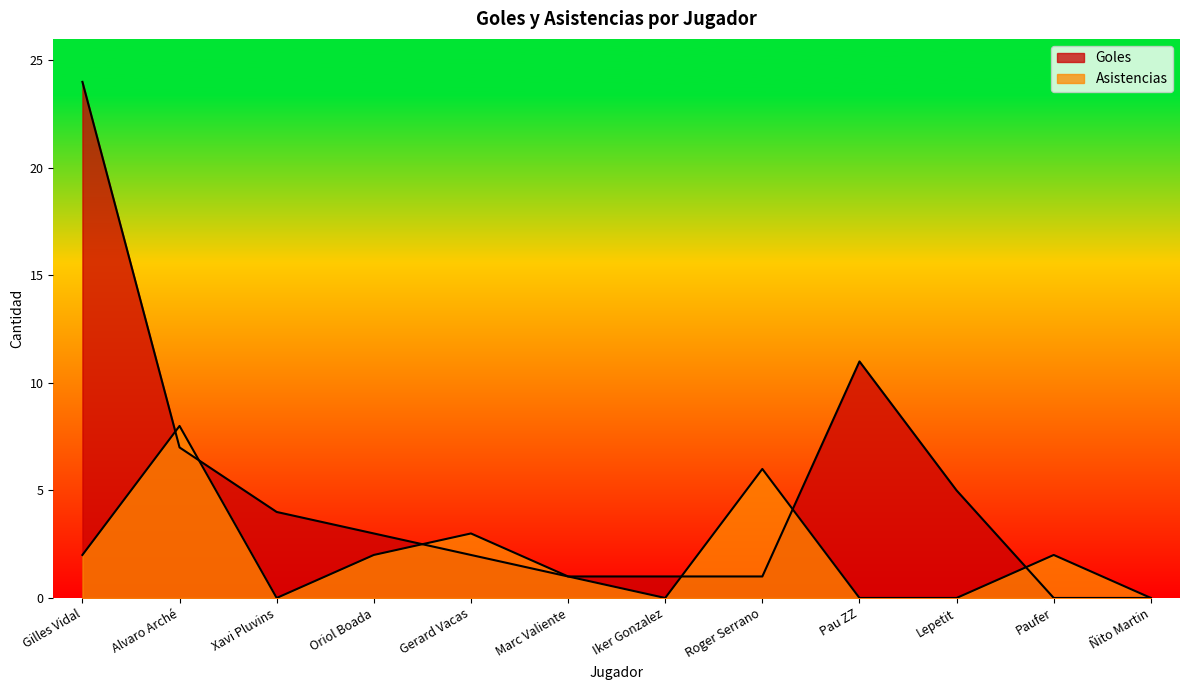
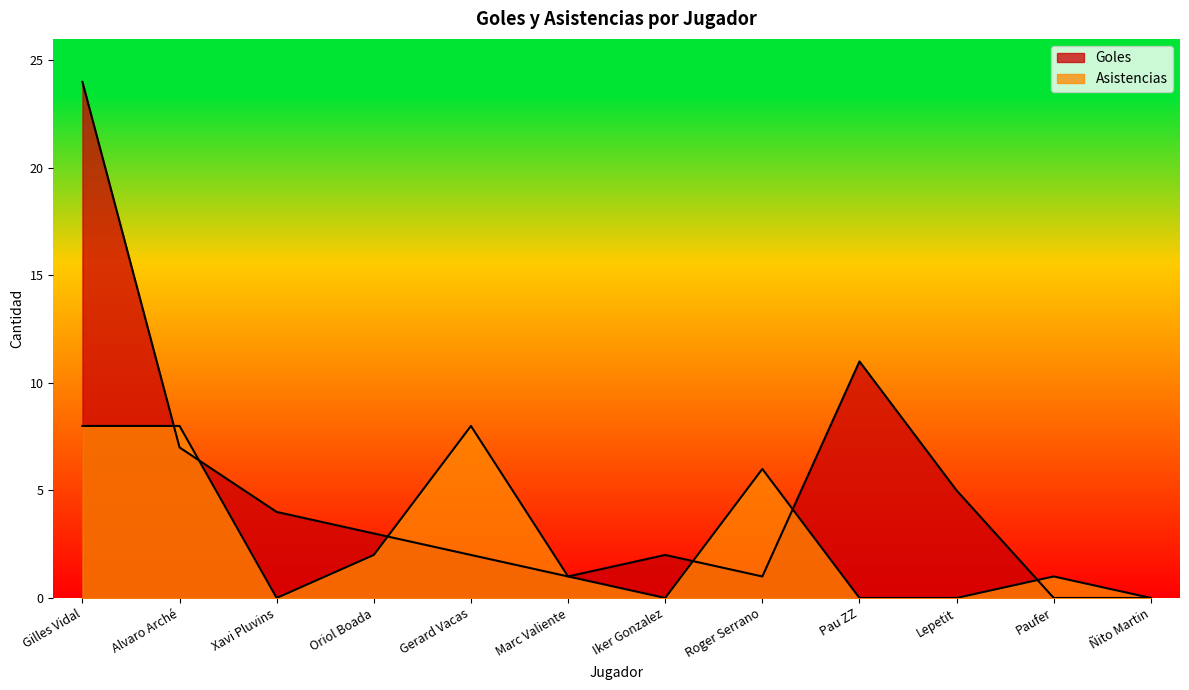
Asistencias, Gilles Vidal: 2 -> 8
Asistencias, Gerard Vacas: 3 -> 8
Goles, Iker Gonzalez: 1 -> 2
Asistencias, Paufer: 2 -> 1
